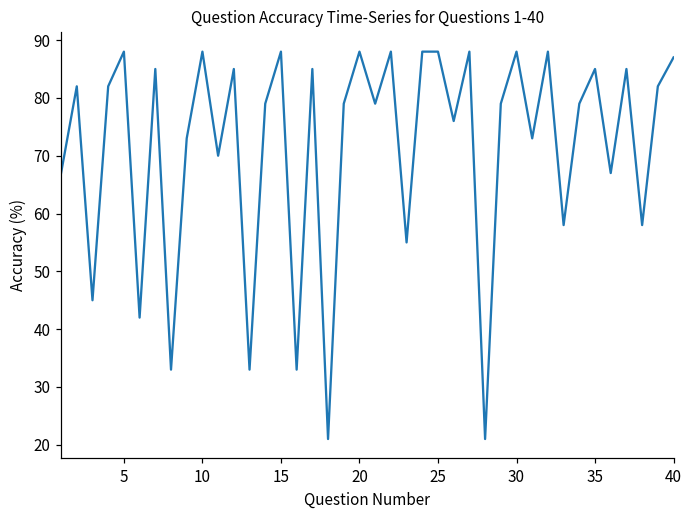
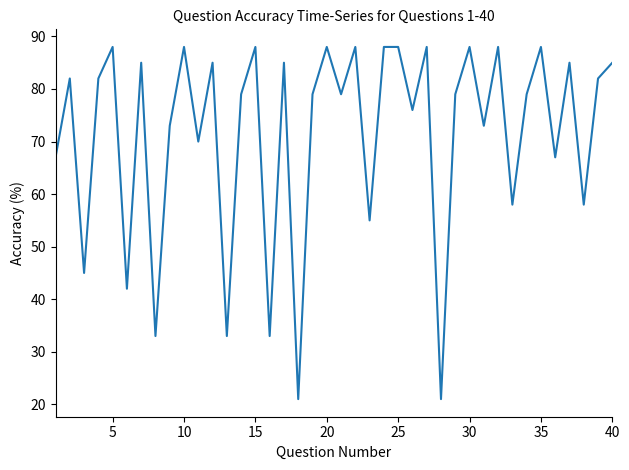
35: 85 -> 88
40: 87 -> 85
